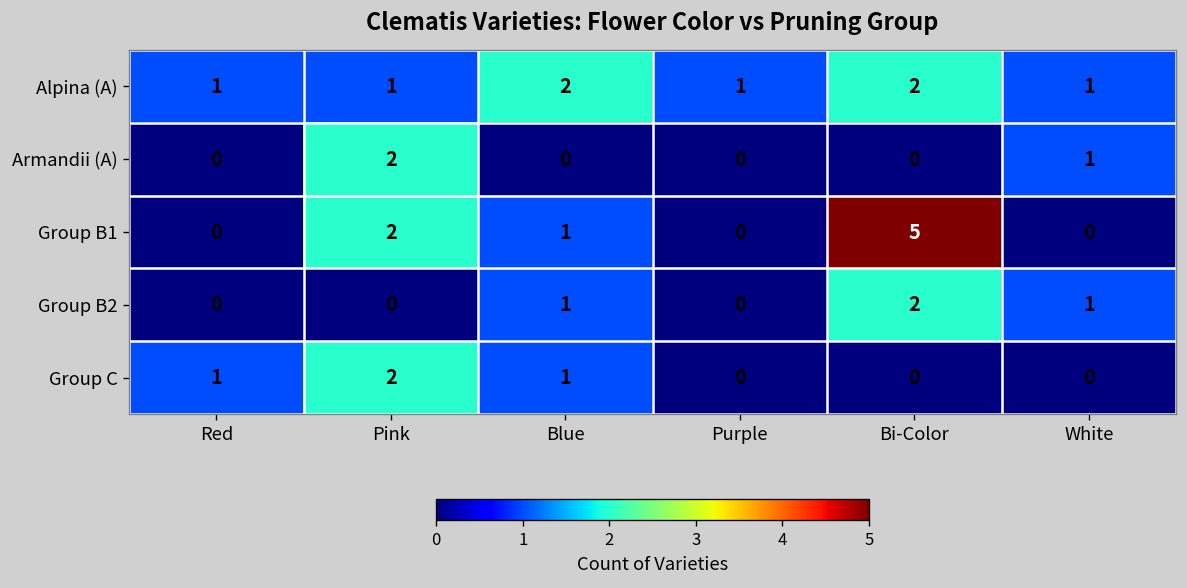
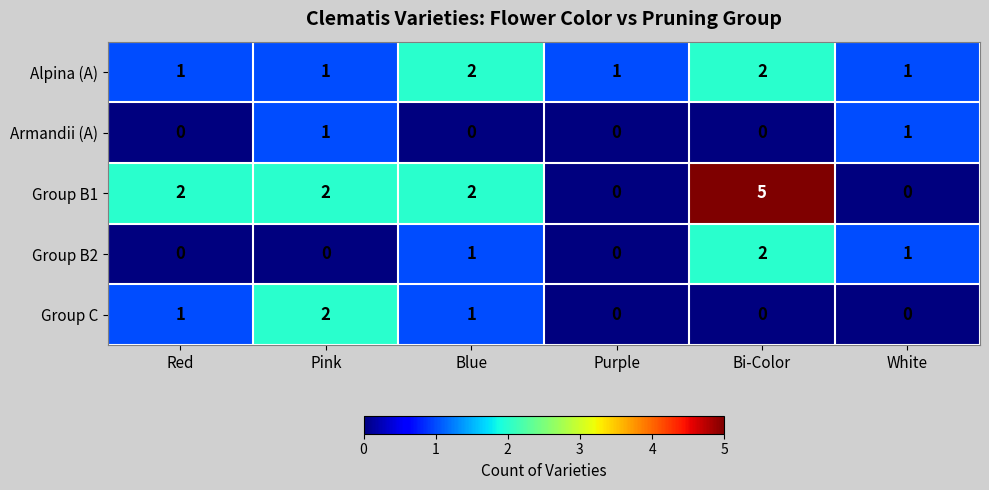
Armandii (A), Pink: 2 -> 1
Group B1, Red: 0 -> 2
Group B1, Blue: 1 -> 2
